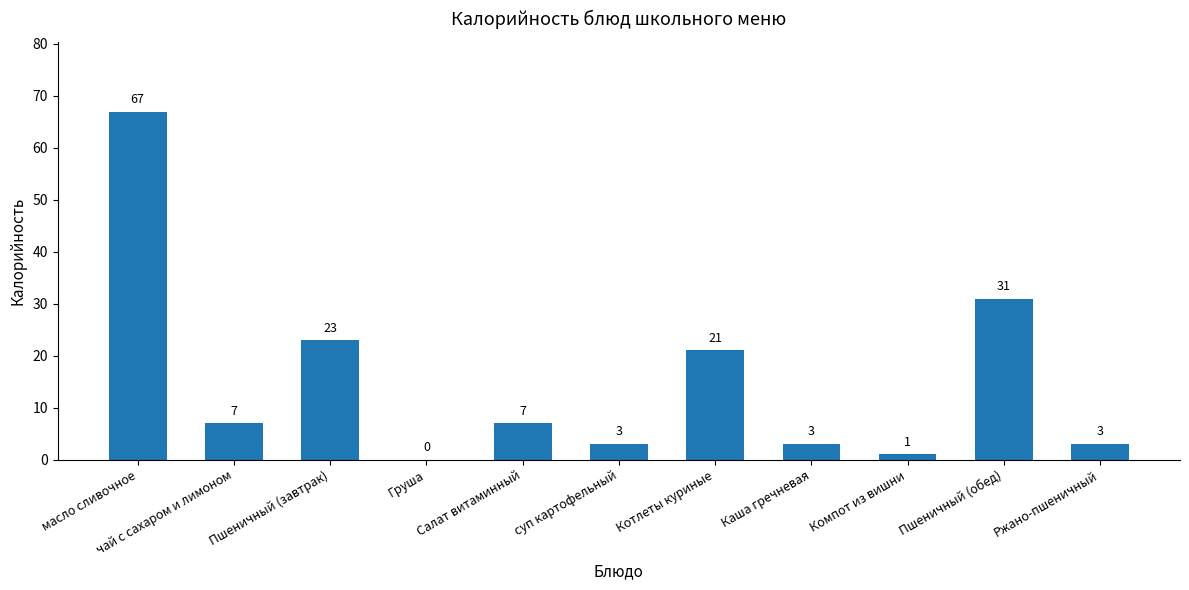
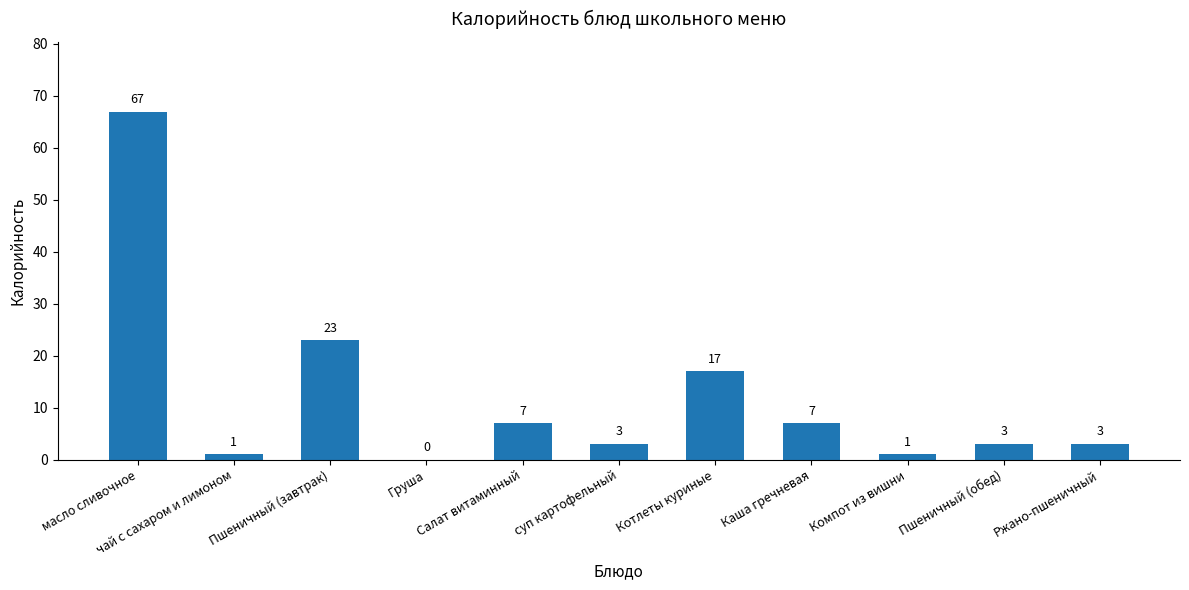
чай с сахаром и лимоном: 7 -> 1
Котлеты куриные: 21 -> 17
Каша гречневая: 3 -> 7
Пшеничный (обед): 31 -> 3
